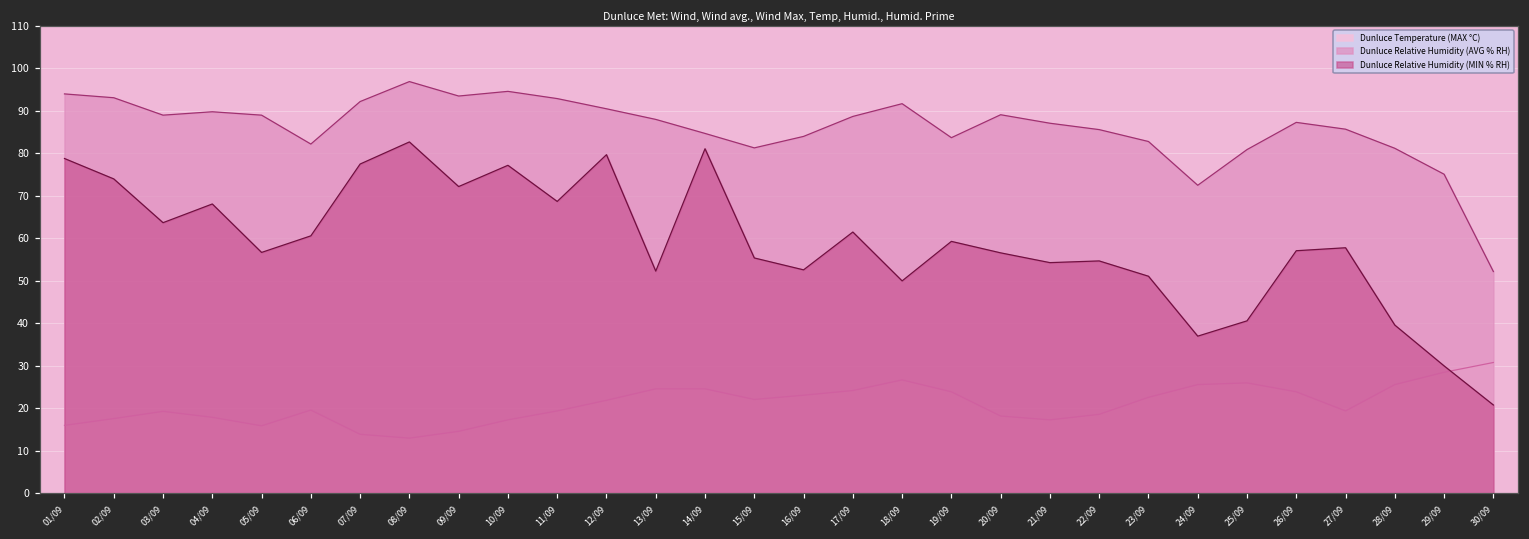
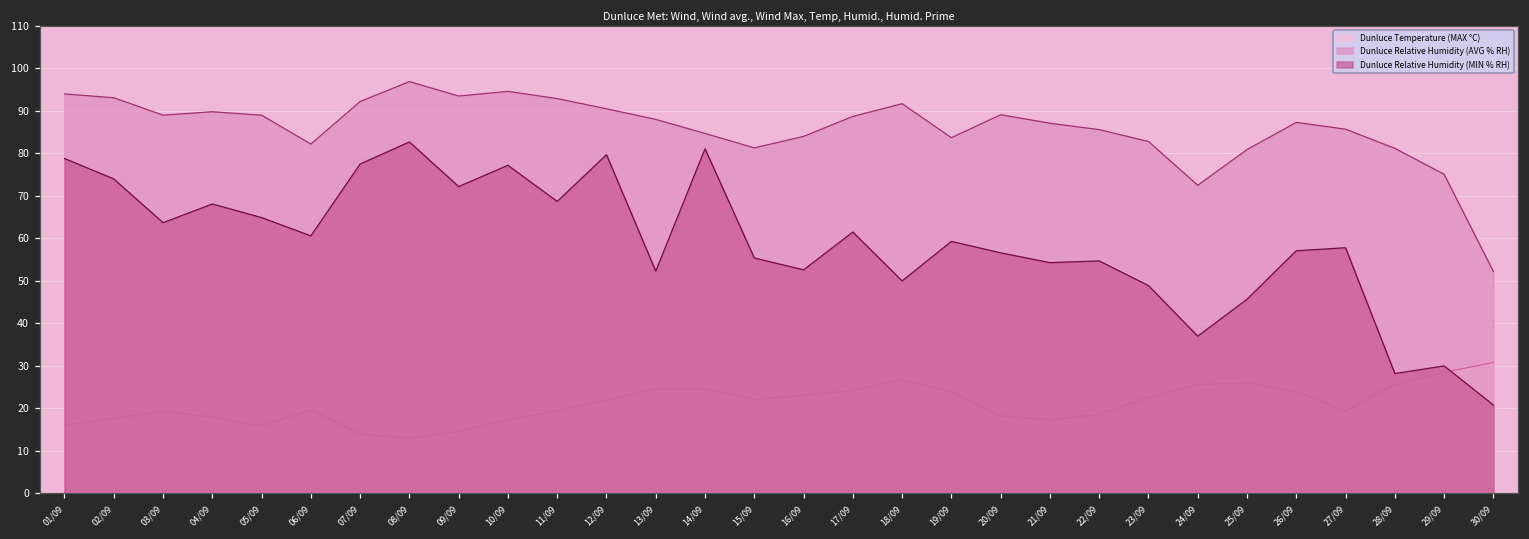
Dunluce Relative Humidity (MIN % RH), 05/09: 57 -> 65
Dunluce Relative Humidity (MIN % RH), 23/09: 51 -> 49
Dunluce Relative Humidity (MIN % RH), 25/09: 41 -> 46
Dunluce Relative Humidity (MIN % RH), 28/09: 40 -> 28
